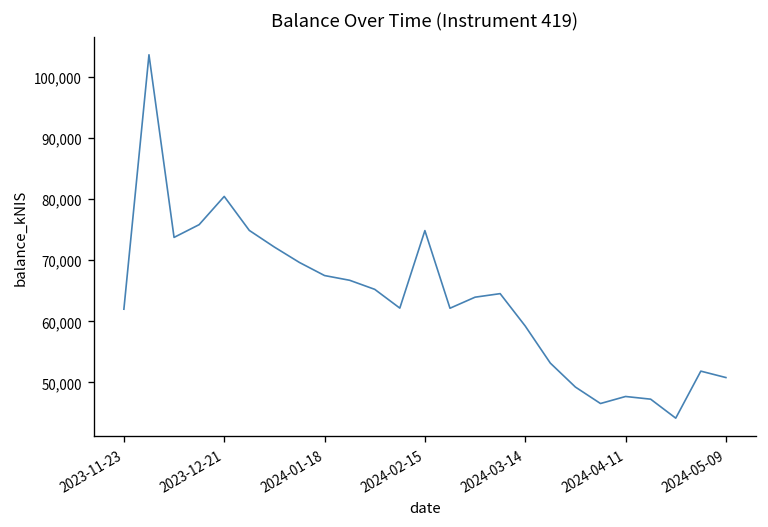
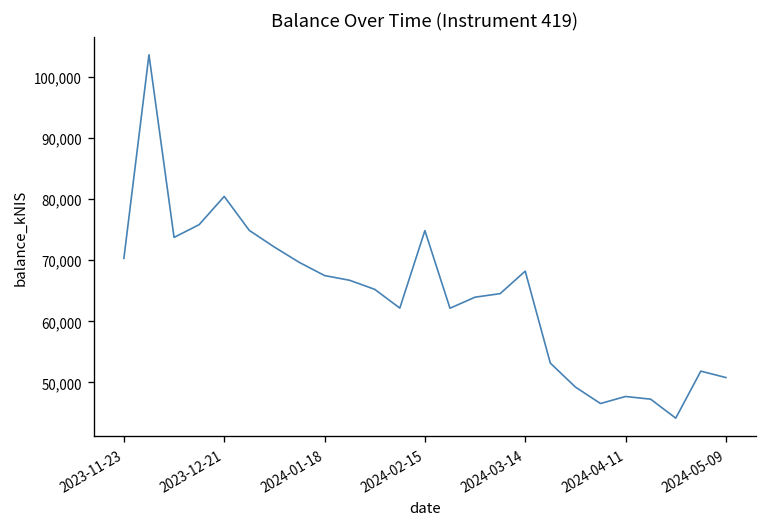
2023-11-23: 62,000 -> 70,000
2024-03-14: 59,000 -> 68,000
